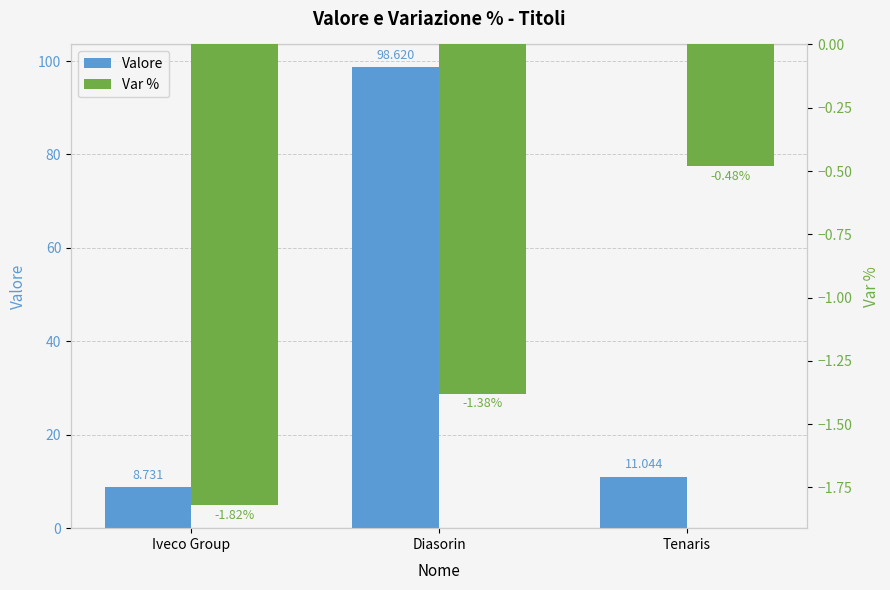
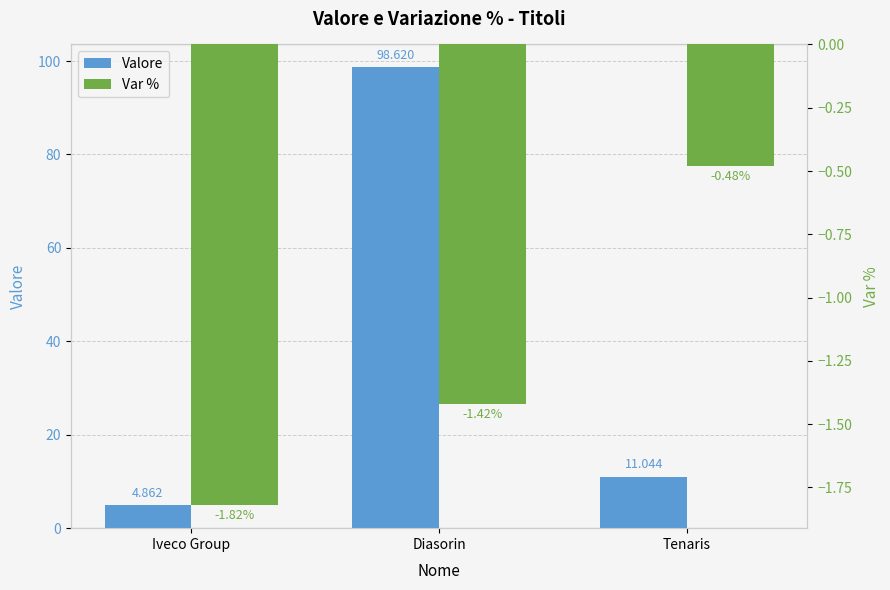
Valore, Iveco Group: 8.731 -> 4.862
Var %, Diasorin: -1.38% -> -1.42%
